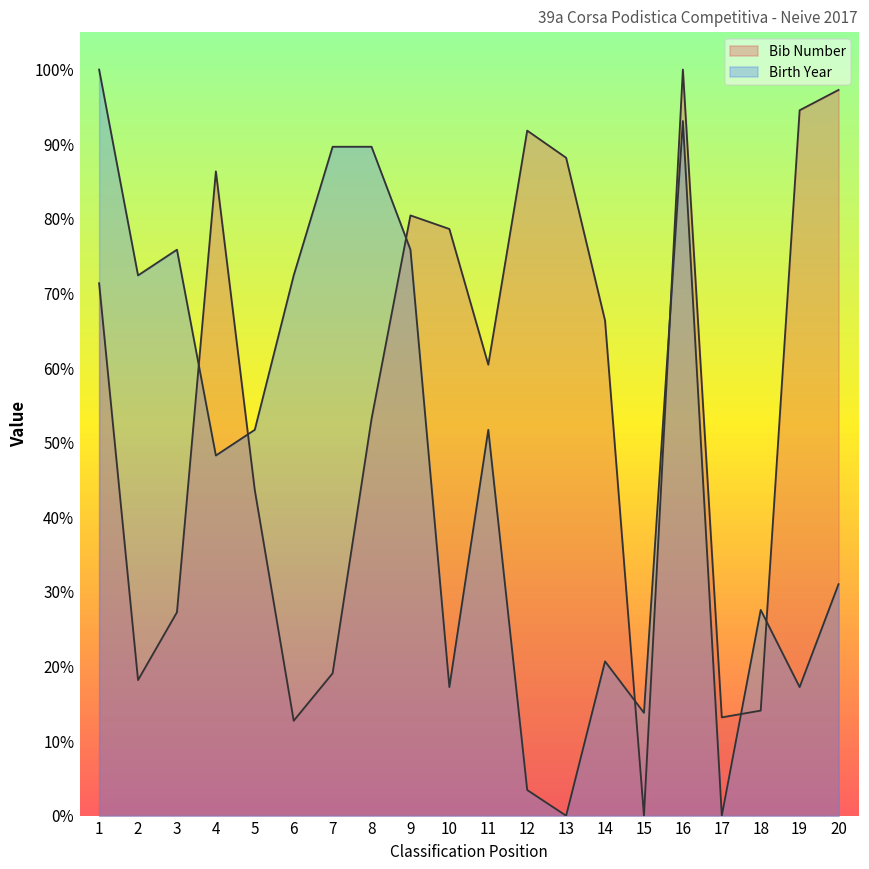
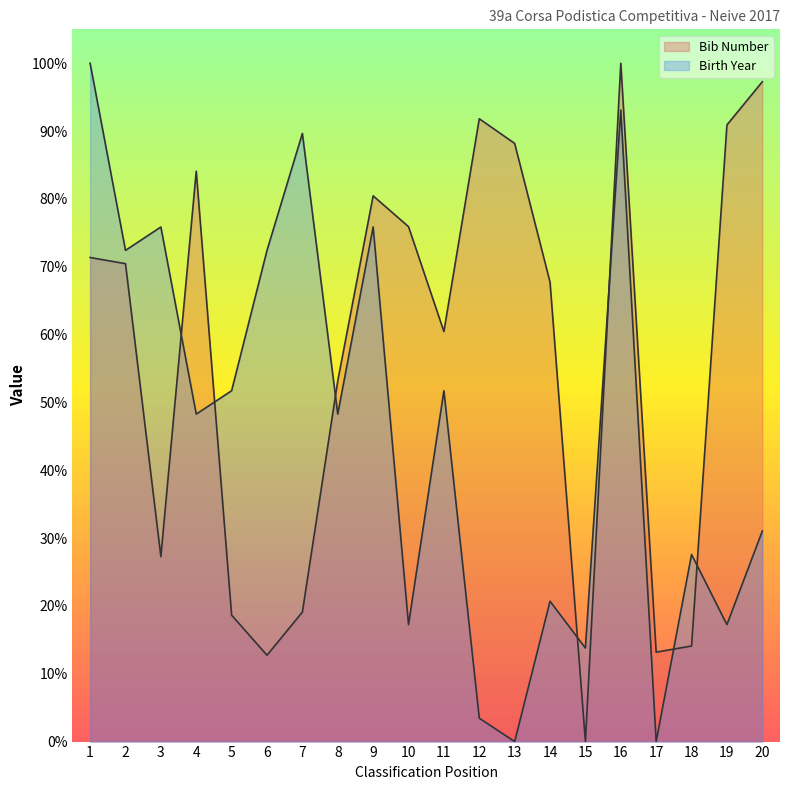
Bib Number, 2: 18% -> 70%
Bib Number, 4: 86% -> 84%
Bib Number, 5: 44% -> 19%
Birth Year, 8: 90% -> 48%
Bib Number, 10: 79% -> 76%
Bib Number, 14: 66% -> 68%
Bib Number, 19: 95% -> 91%
